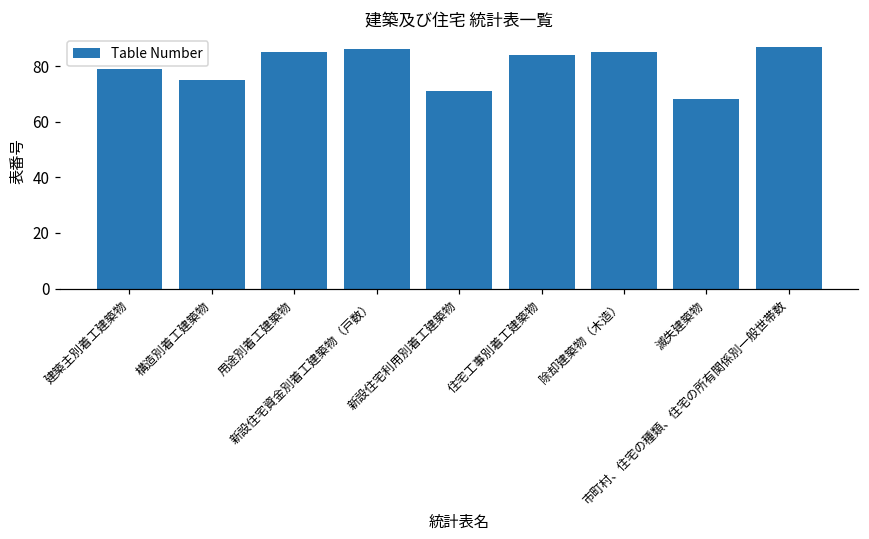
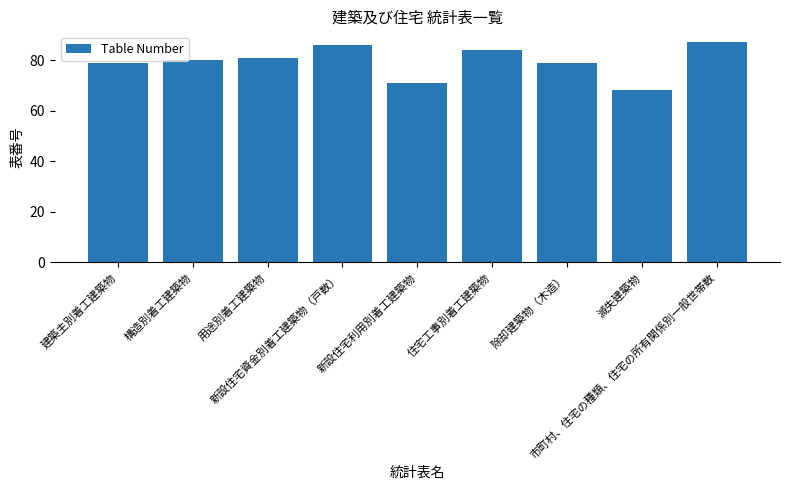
構造別着工建築物: 75 -> 80
用途別着工建築物: 85 -> 81
除却建築物（木造）: 85 -> 79
